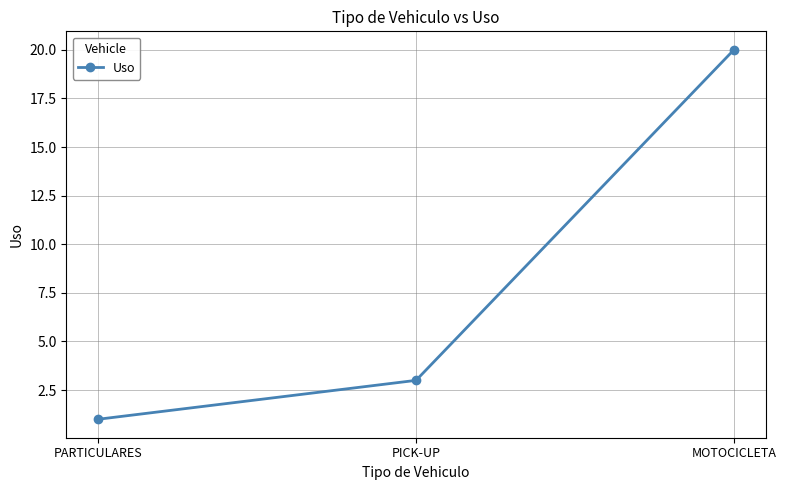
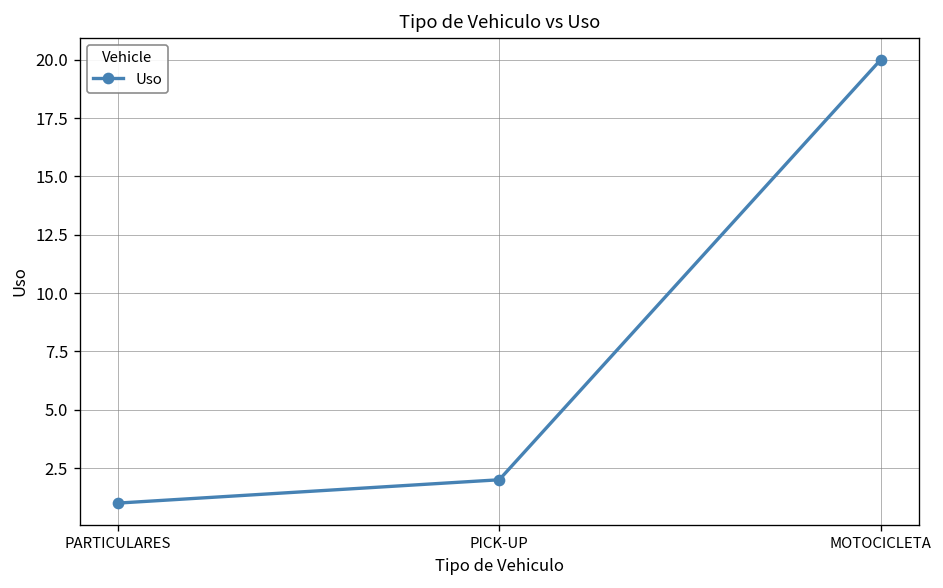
PICK-UP: 3 -> 2
